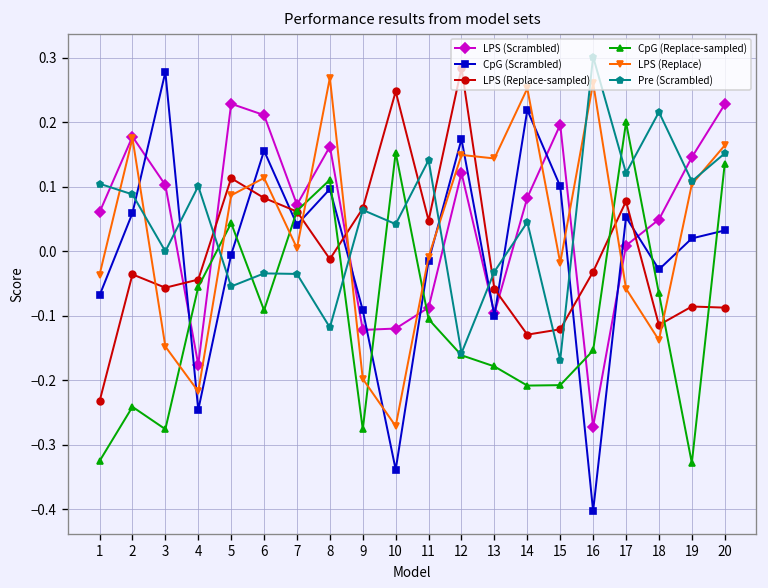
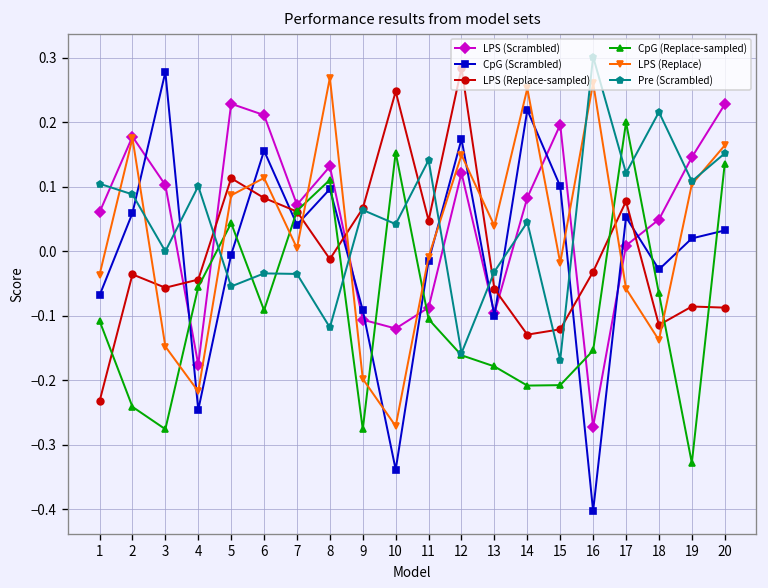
CpG (Replace-sampled), 1: -0.33 -> -0.11
LPS (Scrambled), 8: 0.16 -> 0.13
LPS (Scrambled), 9: -0.12 -> -0.11
LPS (Replace), 13: 0.14 -> 0.04
